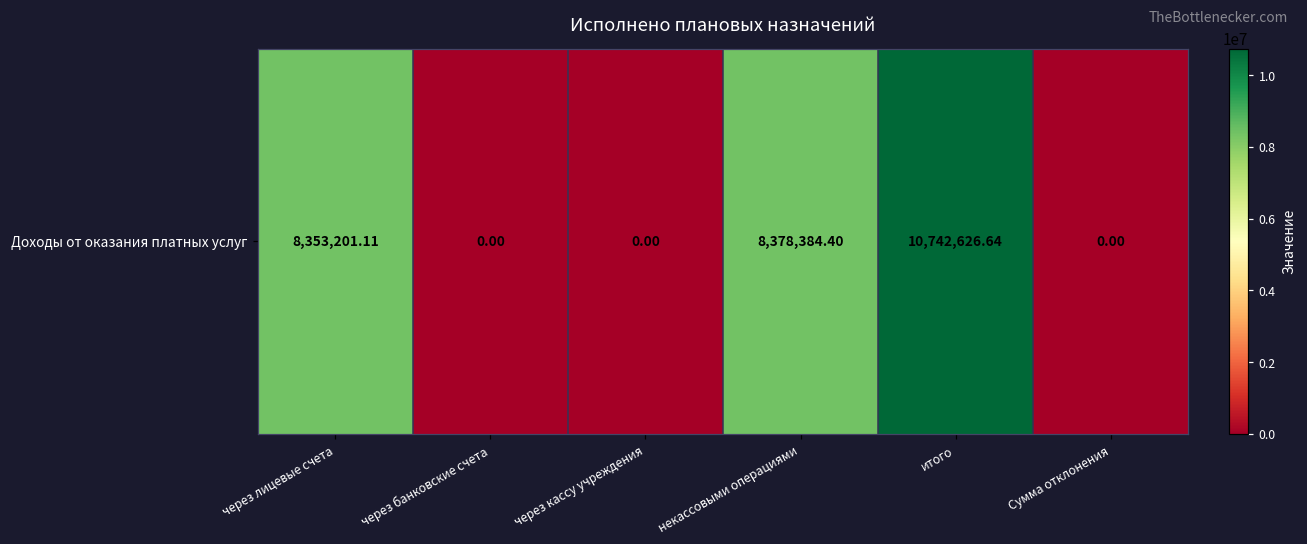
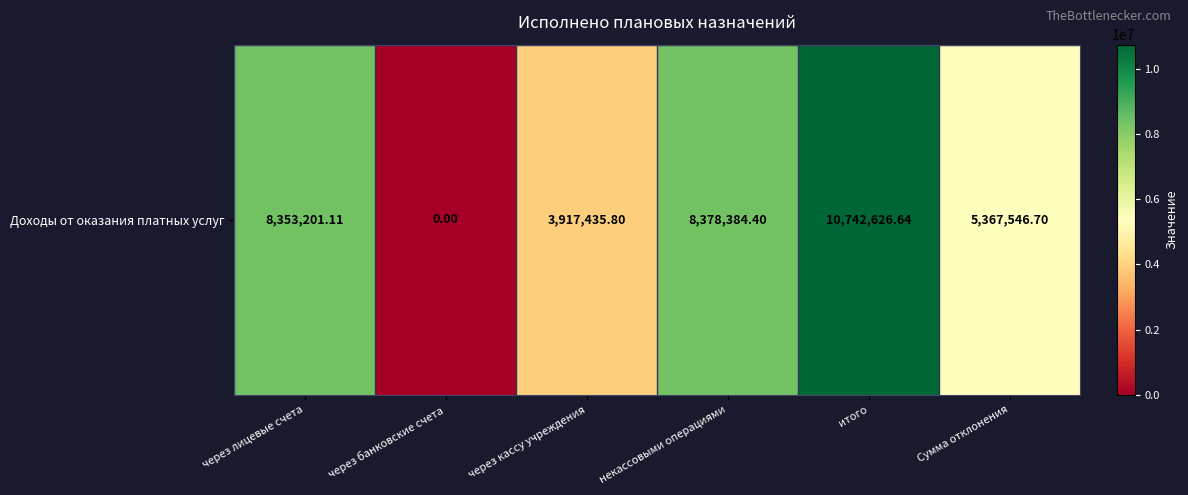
Доходы от оказания платных услуг, через кассу учреждения: 0.00 -> 3,917,435.80
Доходы от оказания платных услуг, Сумма отклонения: 0.00 -> 5,367,546.70
